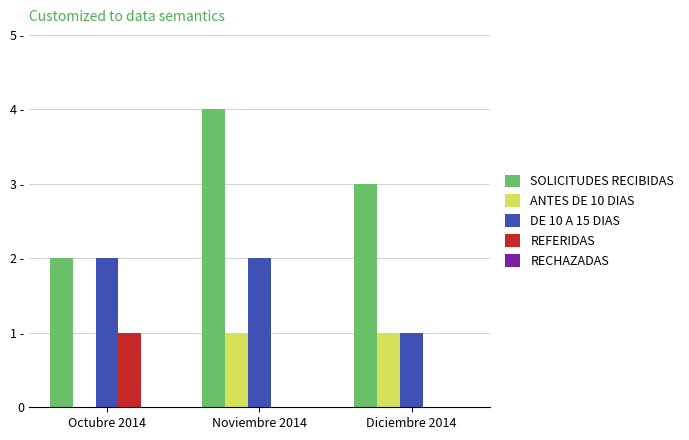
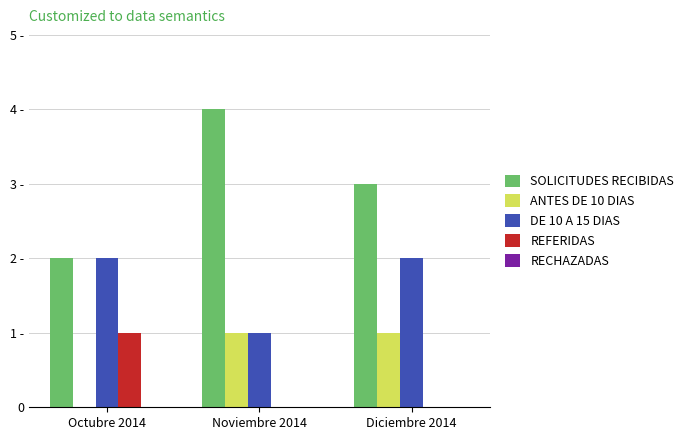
DE 10 A 15 DIAS, Noviembre 2014: 2 - -> 1 -
DE 10 A 15 DIAS, Diciembre 2014: 1 - -> 2 -
